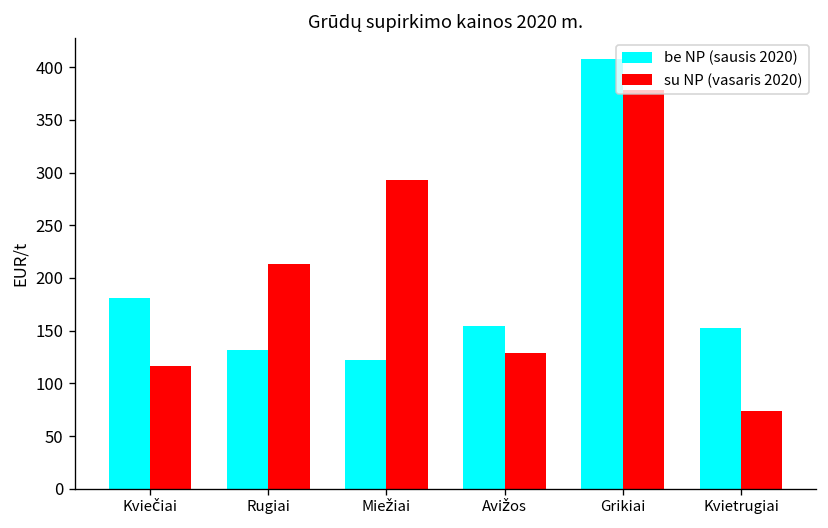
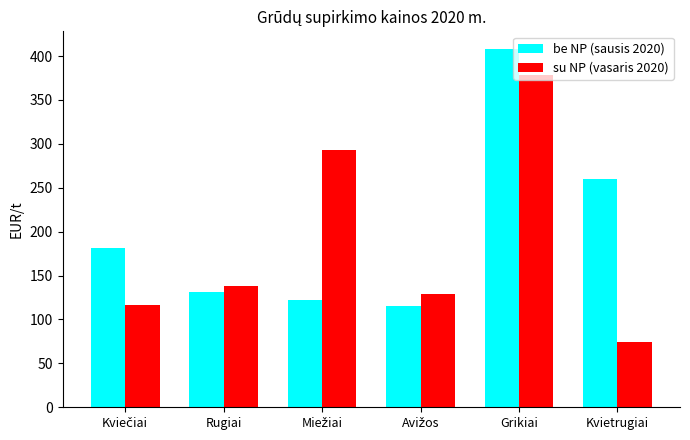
su NP (vasaris 2020), Rugiai: 210 -> 140
be NP (sausis 2020), Avižos: 150 -> 110
be NP (sausis 2020), Kvietrugiai: 150 -> 260
